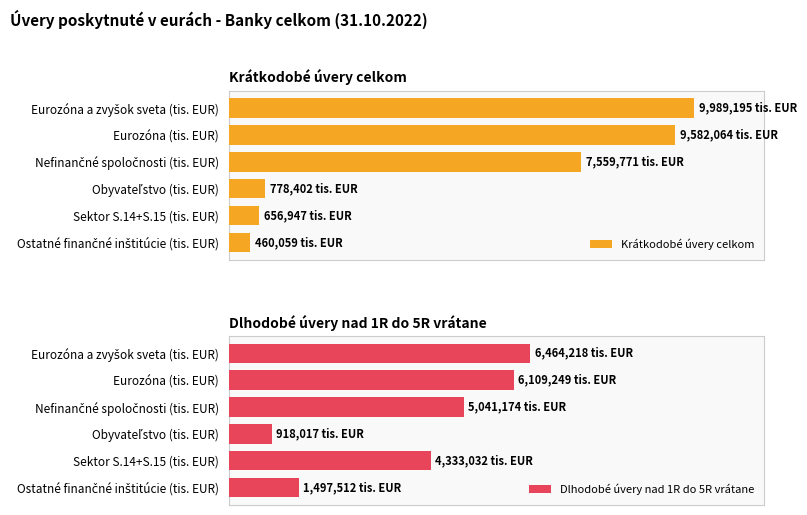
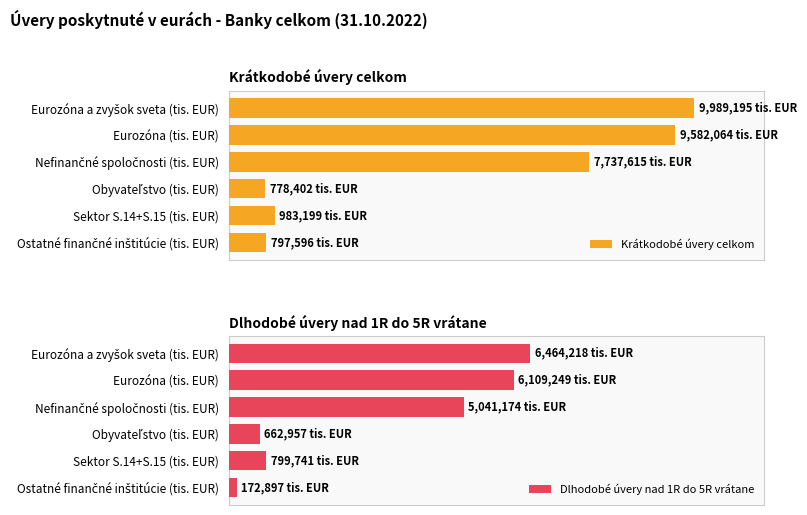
Krátkodobé úvery celkom, Nefinančné spoločnosti (tis. EUR): 7,559,771 -> 7,737,615
Krátkodobé úvery celkom, Sektor S.14+S.15 (tis. EUR): 656,947 -> 983,199
Krátkodobé úvery celkom, Ostatné finančné inštitúcie (tis. EUR): 460,059 -> 797,596
Dlhodobé úvery nad 1R do 5R vrátane, Obyvateľstvo (tis. EUR): 918,017 -> 662,957
Dlhodobé úvery nad 1R do 5R vrátane, Sektor S.14+S.15 (tis. EUR): 4,333,032 -> 799,741
Dlhodobé úvery nad 1R do 5R vrátane, Ostatné finančné inštitúcie (tis. EUR): 1,497,512 -> 172,897
